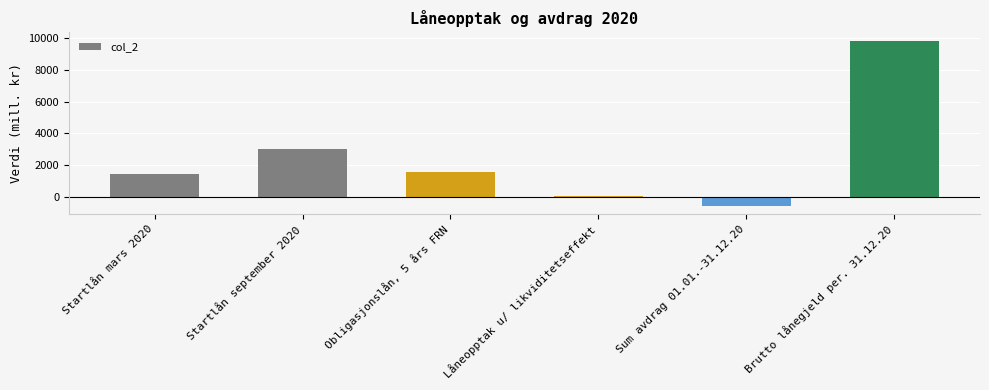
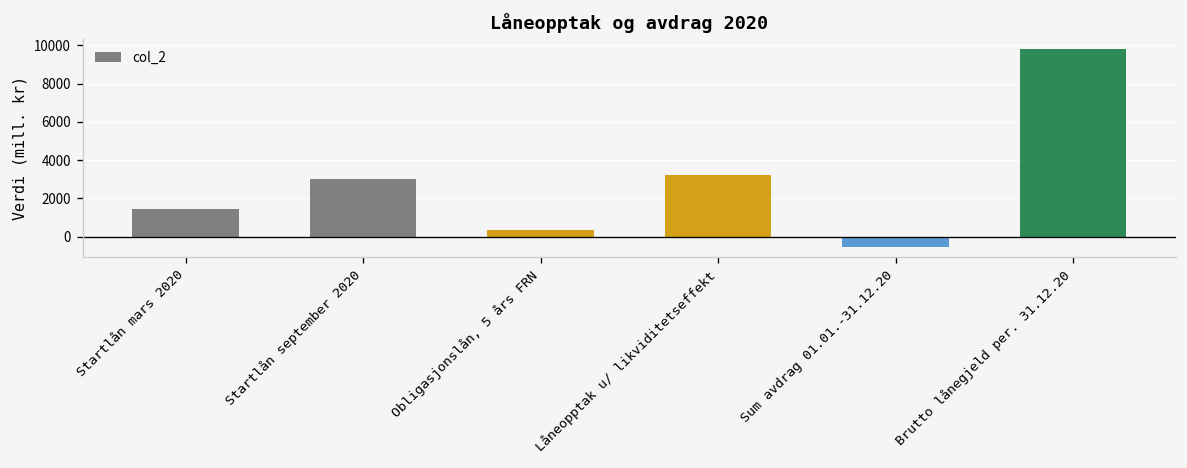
Obligasjonslån, 5 års FRN: 1600 -> 400
Låneopptak u/ likviditetseffekt: 100 -> 3200
